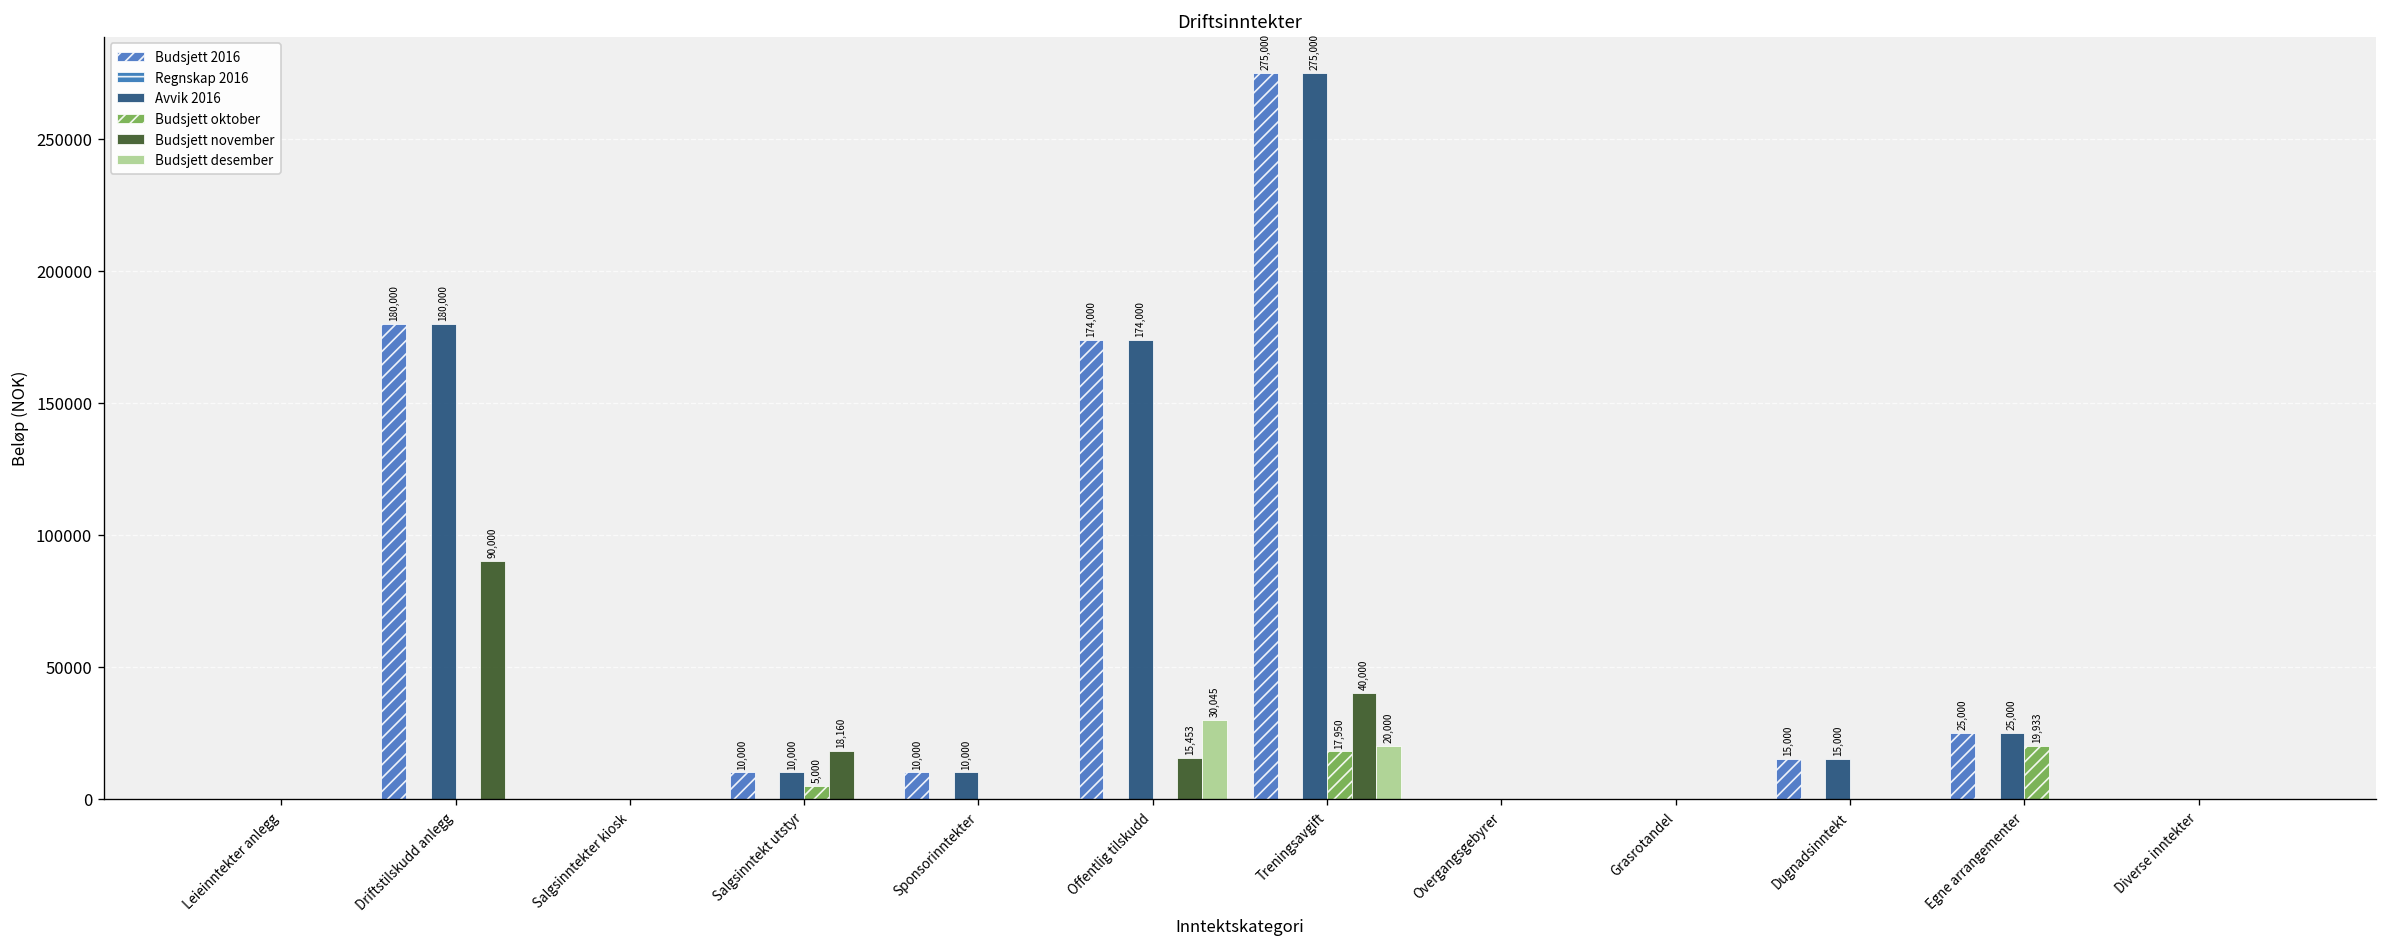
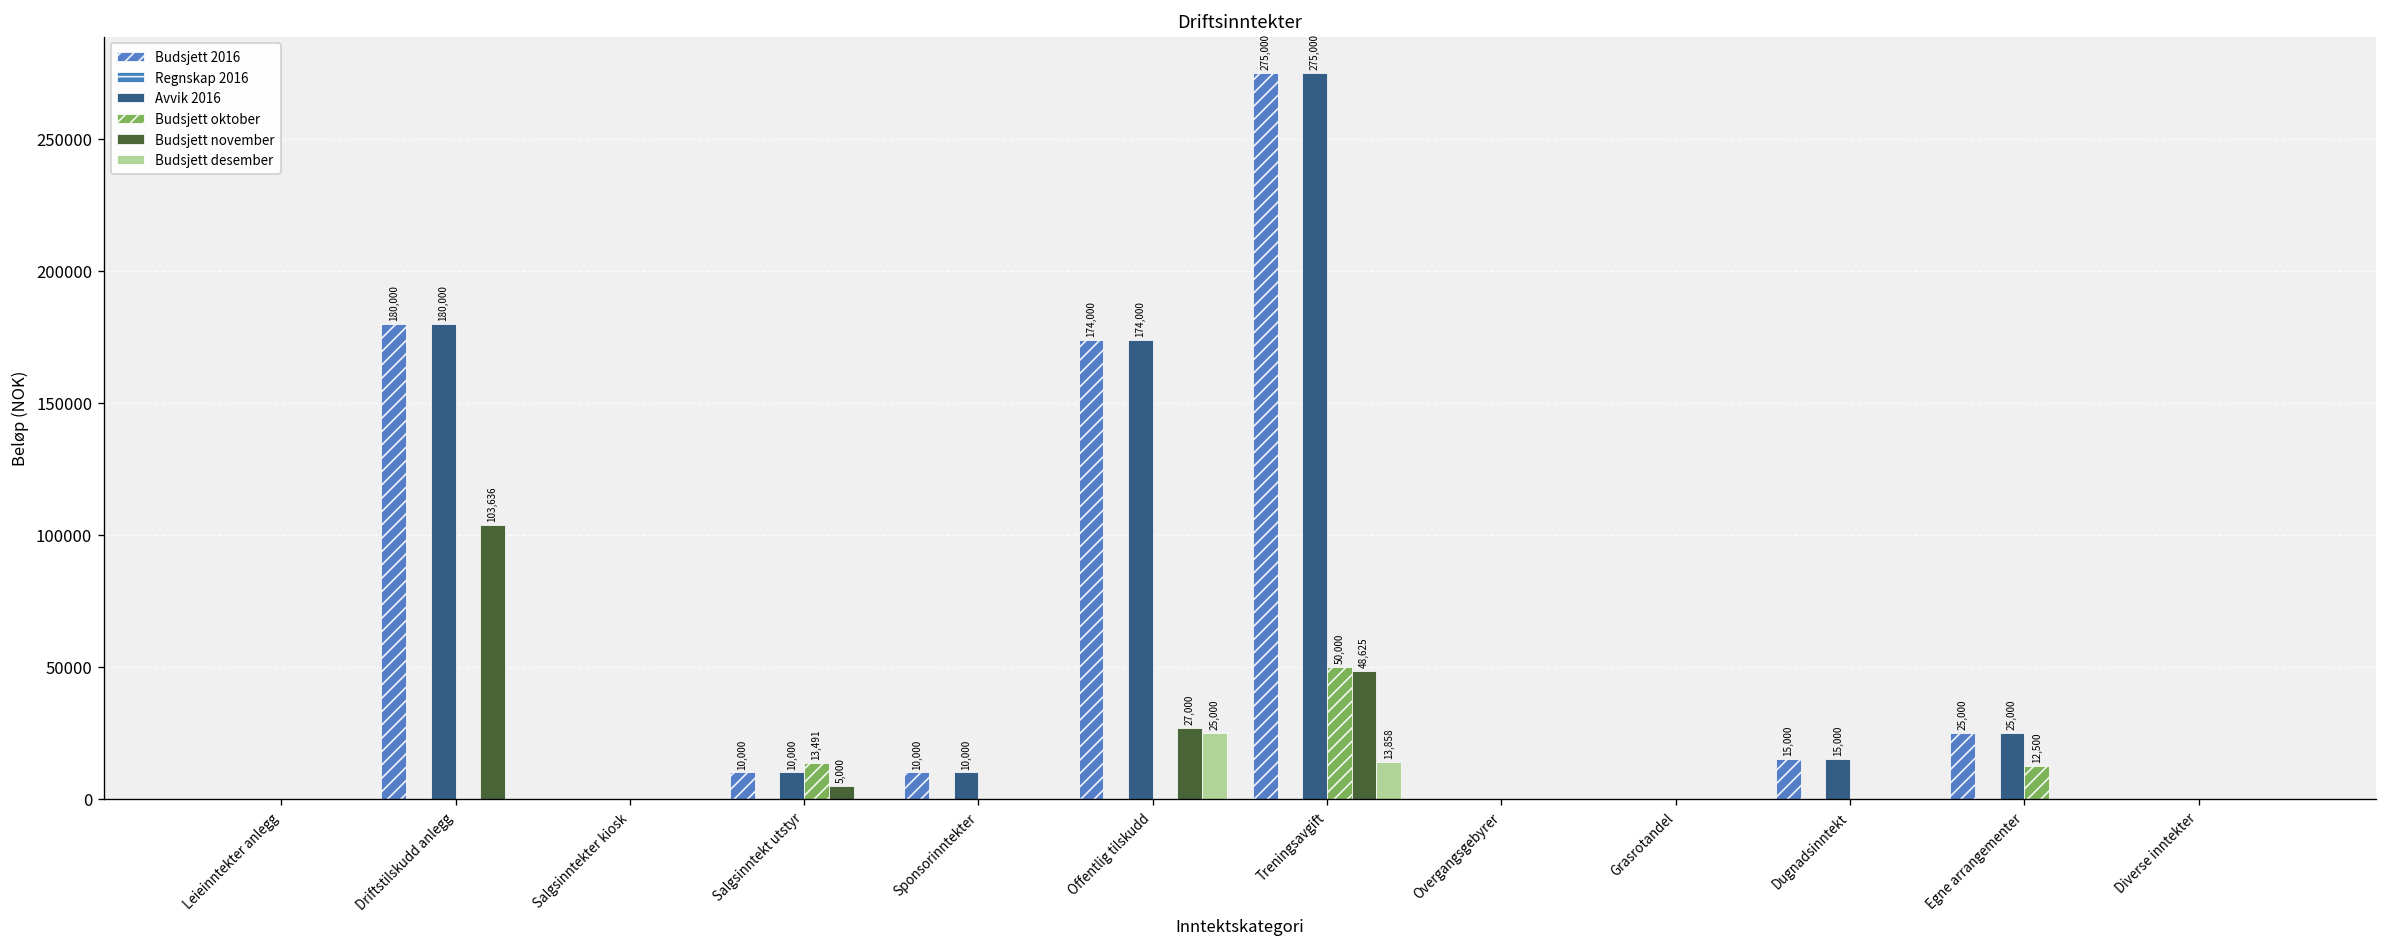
Budsjett november, Driftstilskudd anlegg: 90,000 -> 103,636
Budsjett oktober, Salgsinntekt utstyr: 5,000 -> 13,491
Budsjett november, Salgsinntekt utstyr: 18,160 -> 5,000
Budsjett november, Offentlig tilskudd: 15,453 -> 27,000
Budsjett desember, Offentlig tilskudd: 30,045 -> 25,000
Budsjett oktober, Treningsavgift: 17,950 -> 50,000
Budsjett november, Treningsavgift: 40,000 -> 48,625
Budsjett desember, Treningsavgift: 20,000 -> 13,858
Budsjett oktober, Egne arrangementer: 19,933 -> 12,500
